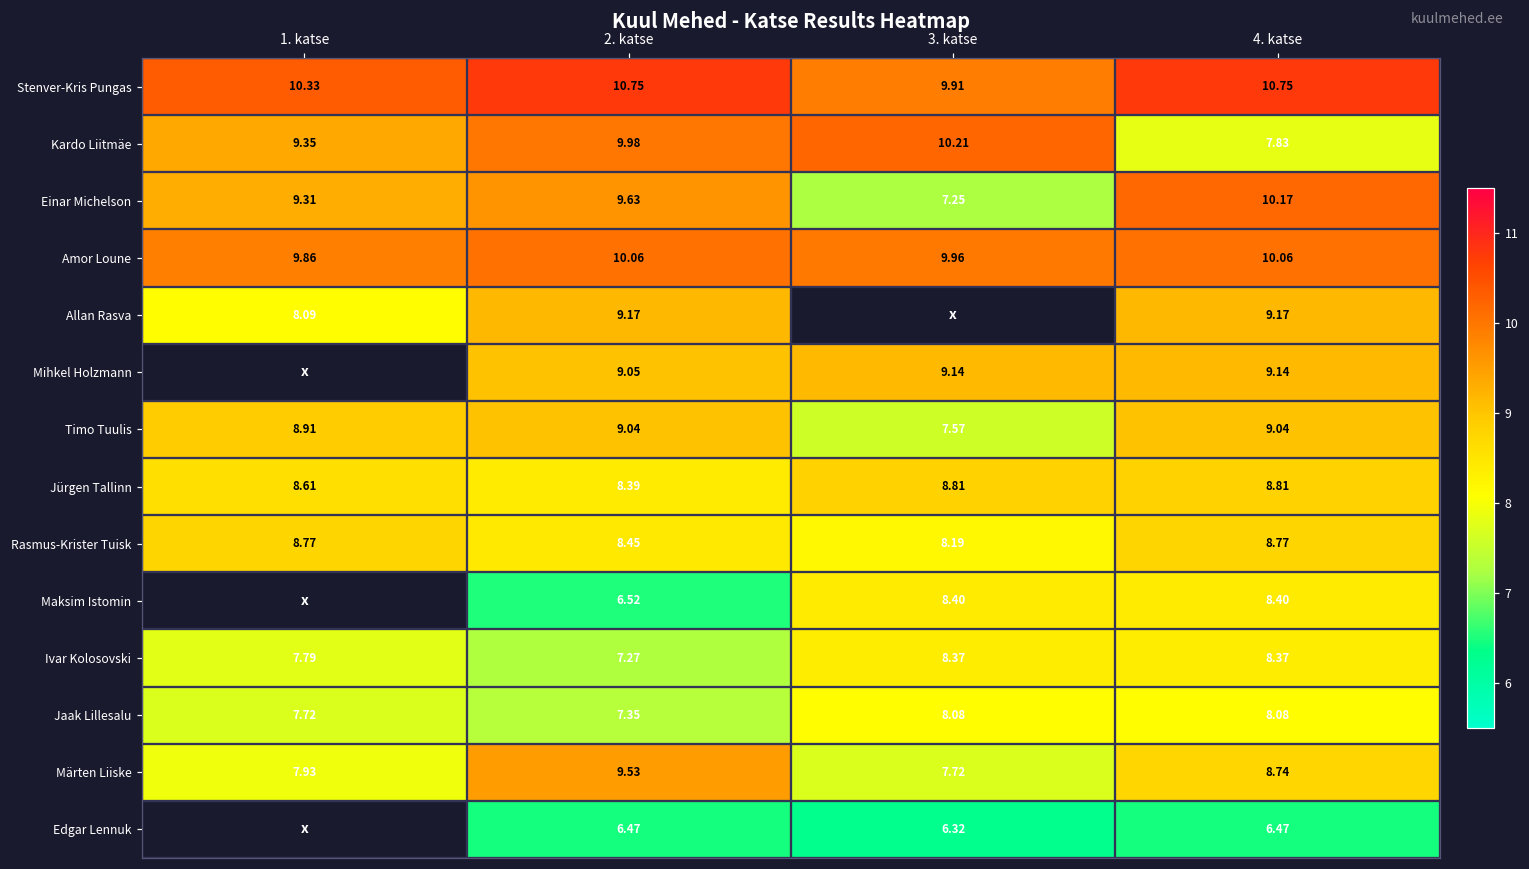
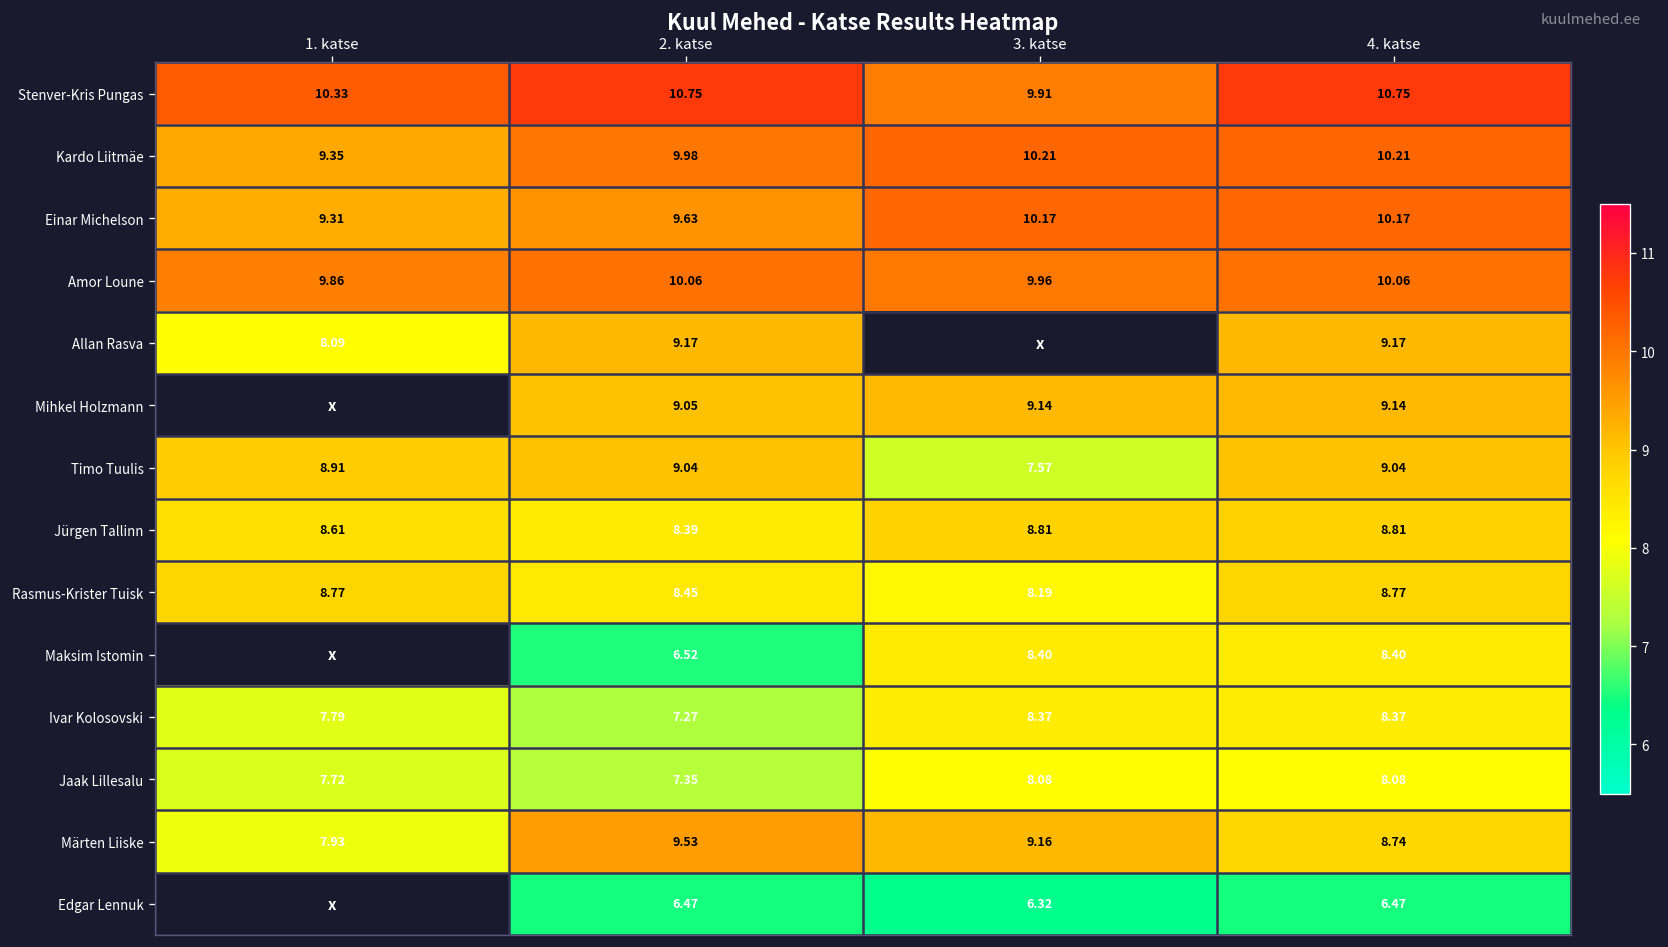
Kardo Liitmäe, 4. katse: 7.83 -> 10.21
Einar Michelson, 3. katse: 7.25 -> 10.17
Märten Liiske, 3. katse: 7.72 -> 9.16
